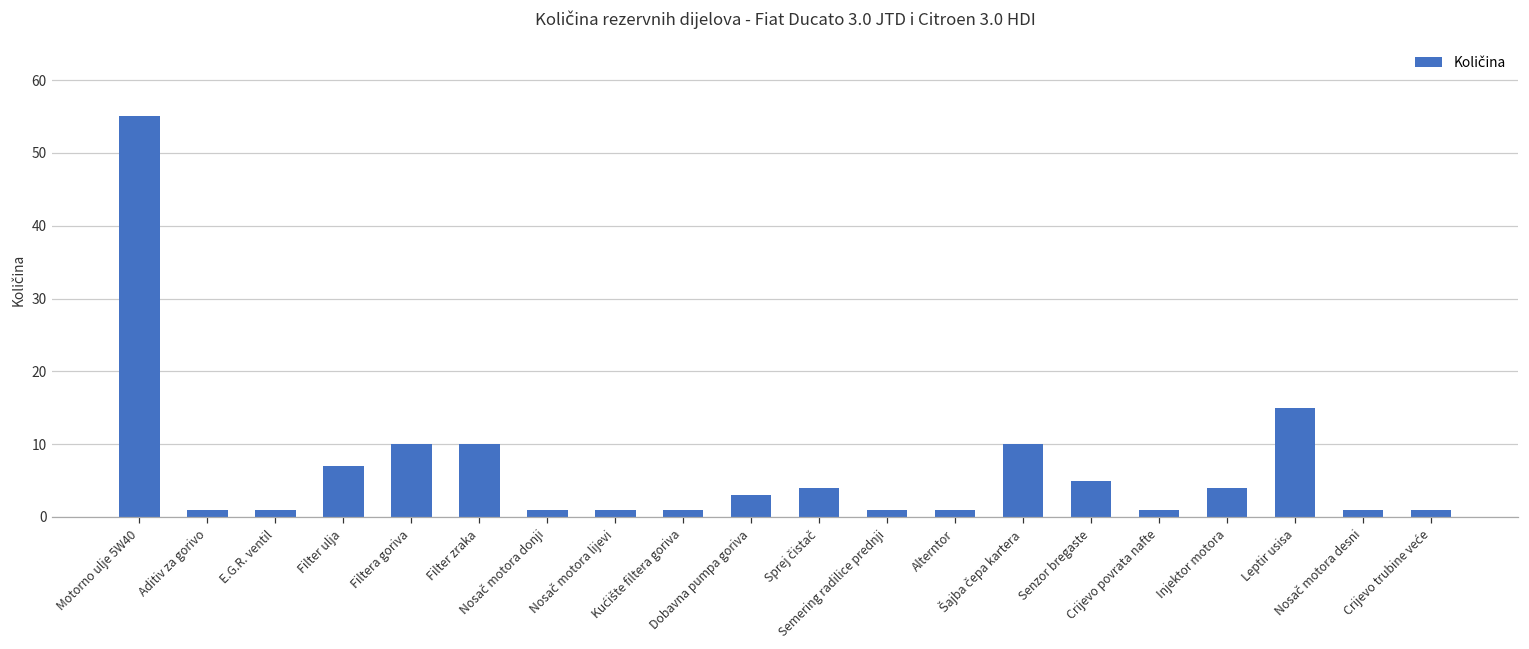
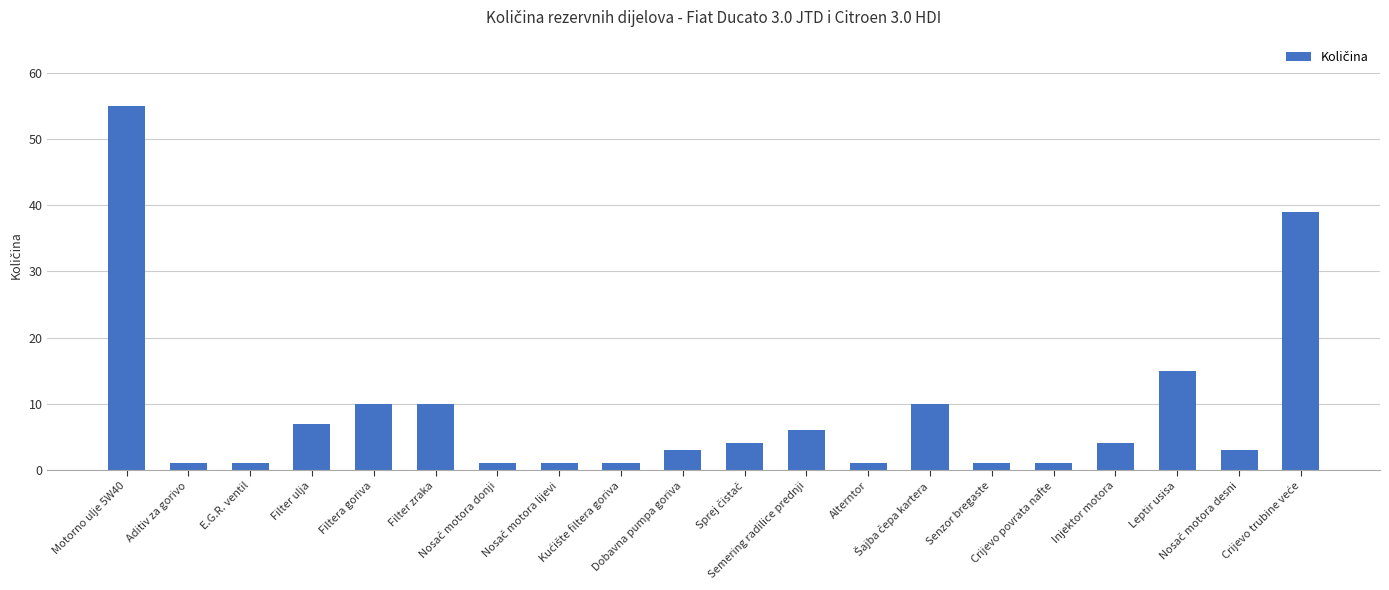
Semering radilice prednji: 1 -> 6
Senzor bregaste: 5 -> 1
Nosač motora desni: 1 -> 3
Crijevo trubine veće: 1 -> 39
